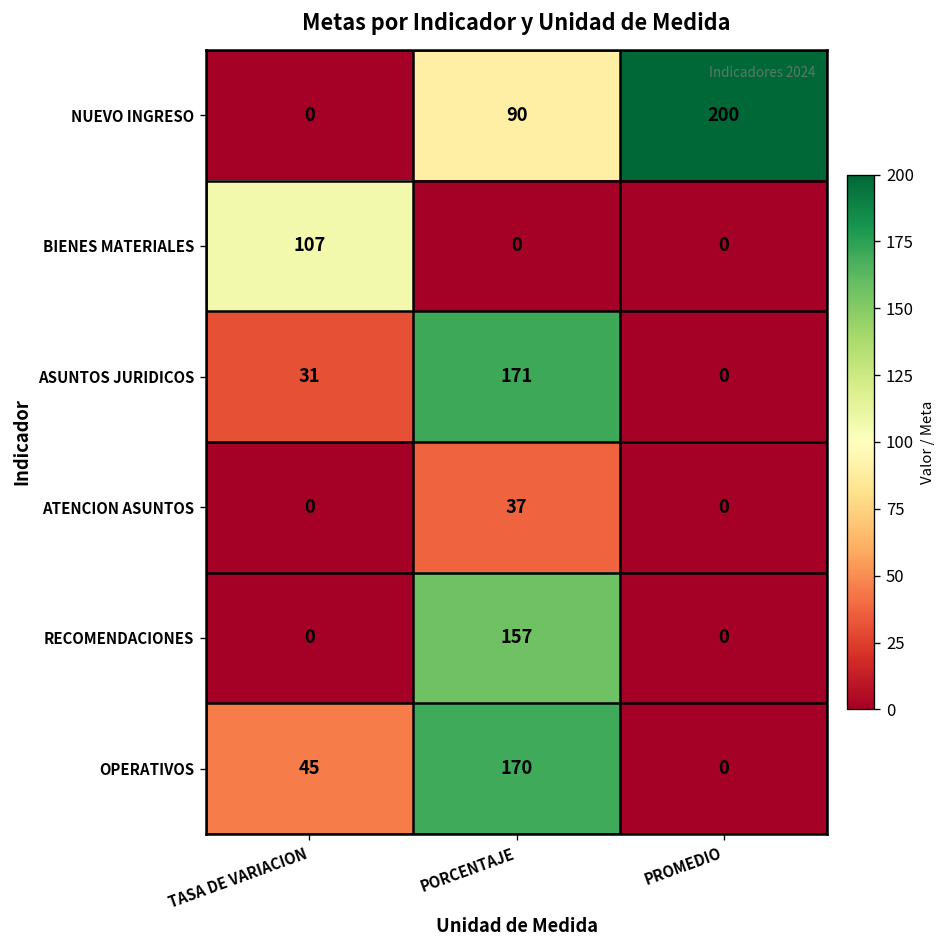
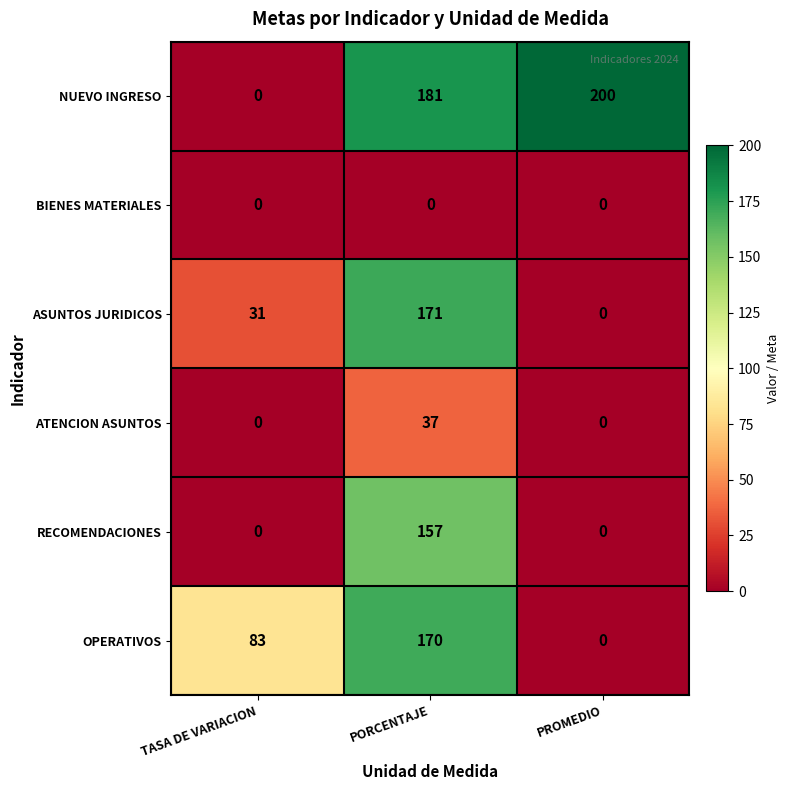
NUEVO INGRESO, PORCENTAJE: 90 -> 181
BIENES MATERIALES, TASA DE VARIACION: 107 -> 0
OPERATIVOS, TASA DE VARIACION: 45 -> 83
